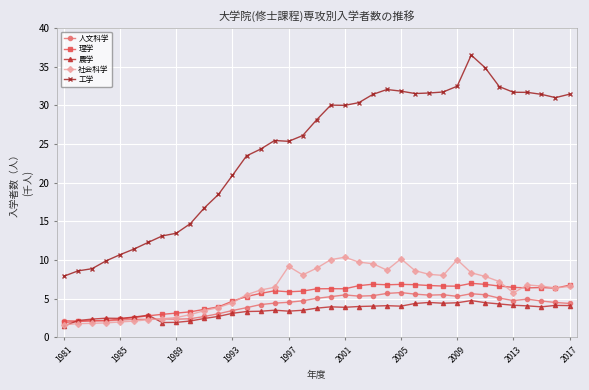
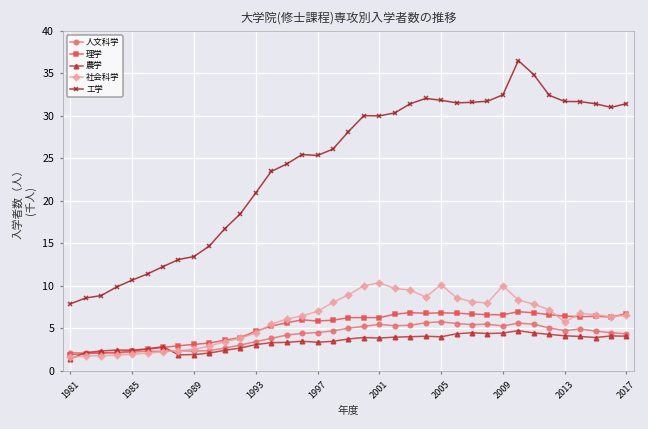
社会科学, 1997: 9 -> 7
